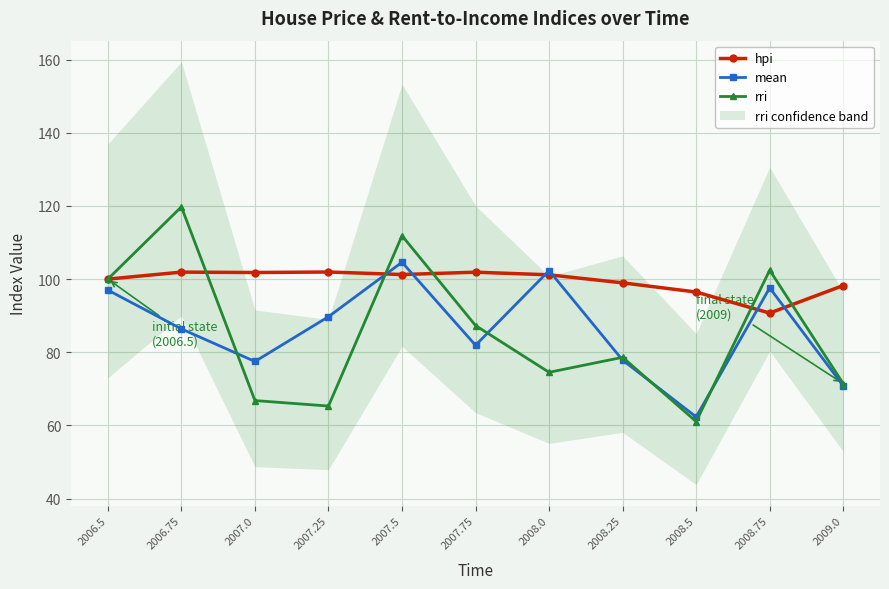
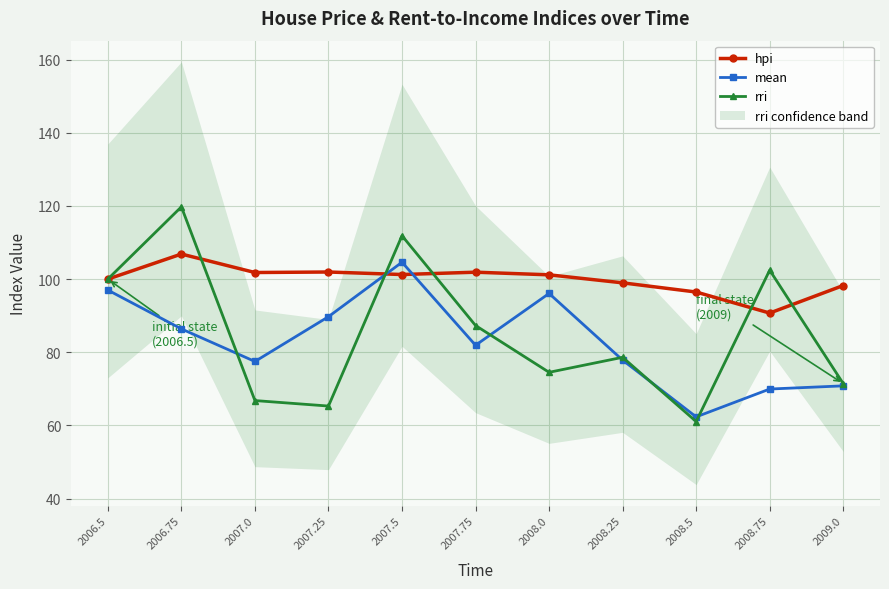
hpi, 2006.75: 102 -> 107
mean, 2008.0: 102 -> 96
mean, 2008.75: 98 -> 70
